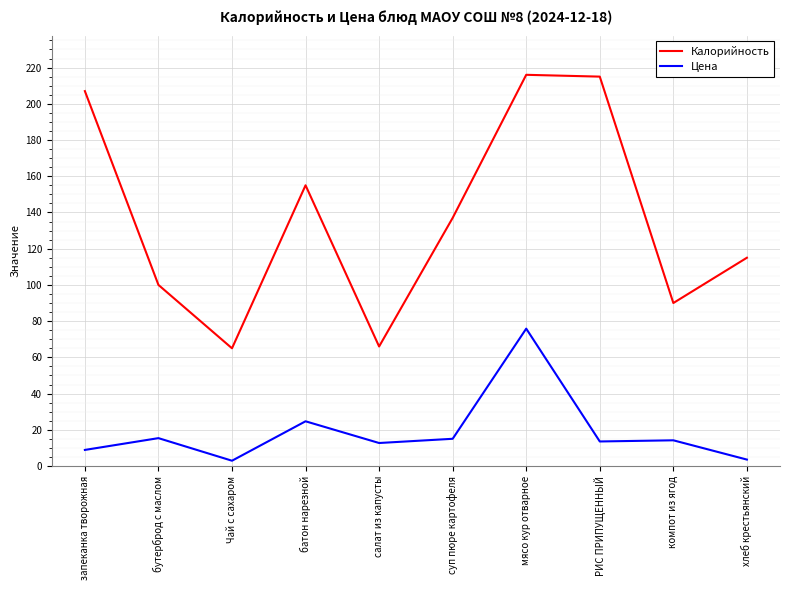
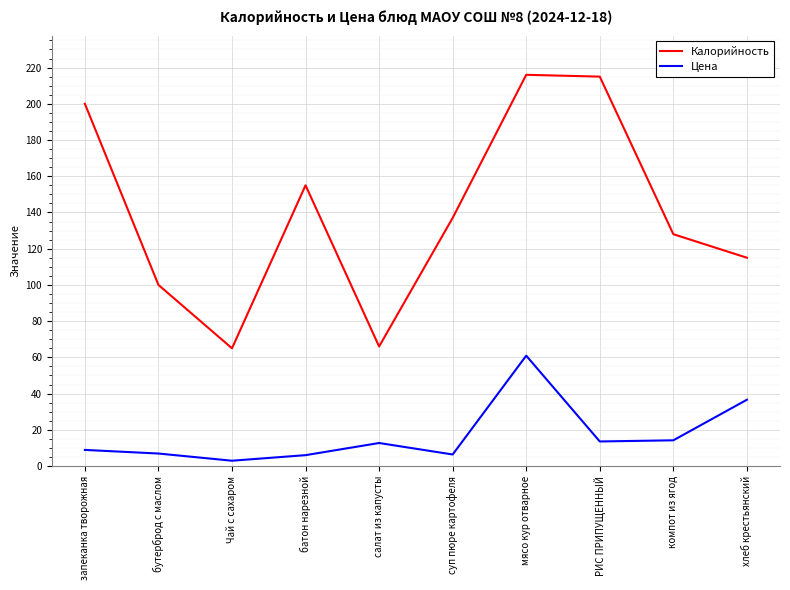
Калорийность, запеканка творожная: 207 -> 200
Цена, бутерброд с маслом: 15 -> 7
Цена, батон нарезной: 25 -> 6
Цена, суп пюре картофеля: 15 -> 6
Цена, мясо кур отварное: 76 -> 61
Калорийность, компот из ягод: 90 -> 128
Цена, хлеб крестьянский: 4 -> 37
